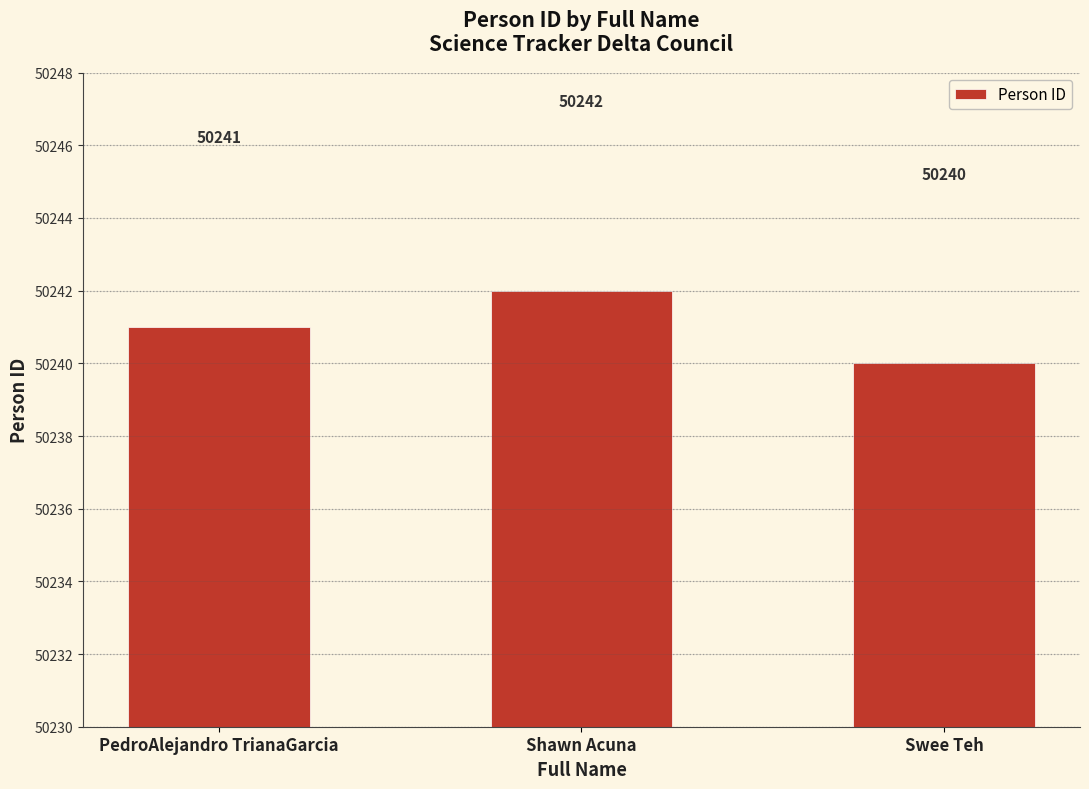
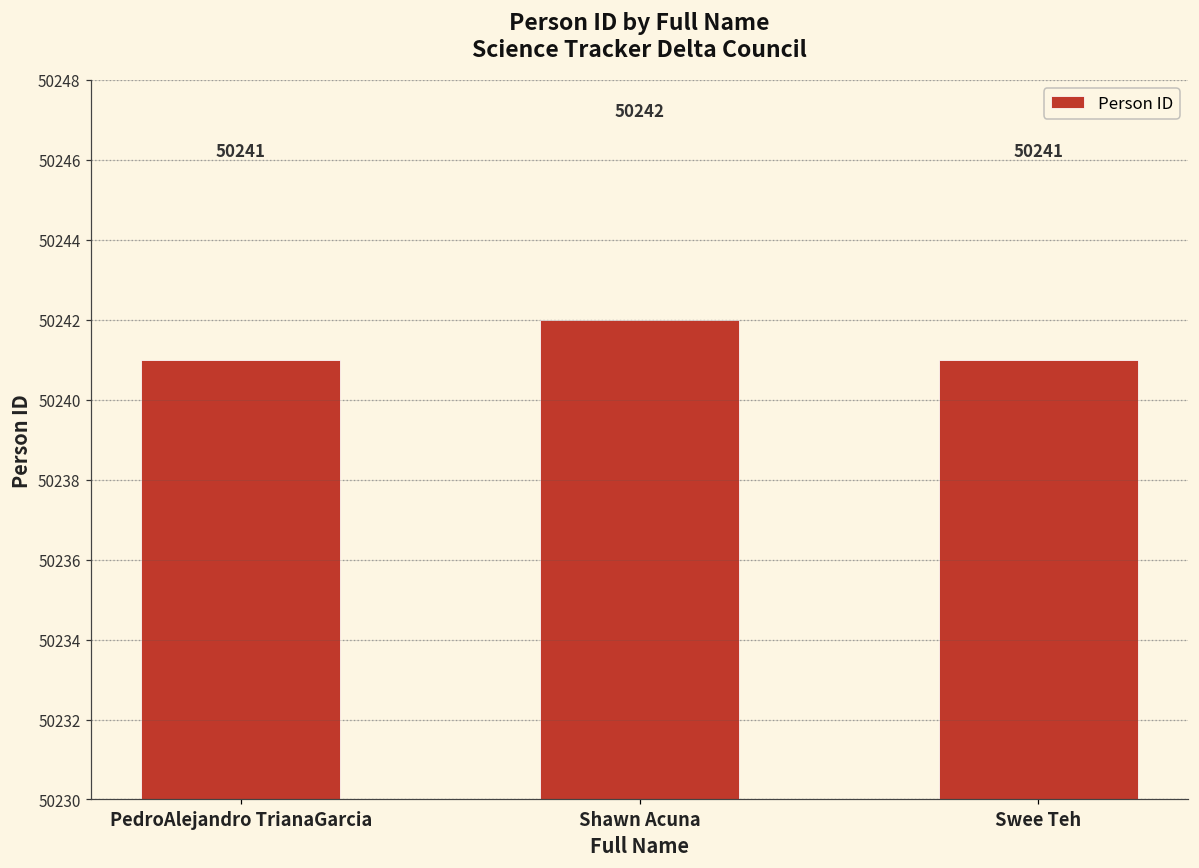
Swee Teh: 50240 -> 50241
